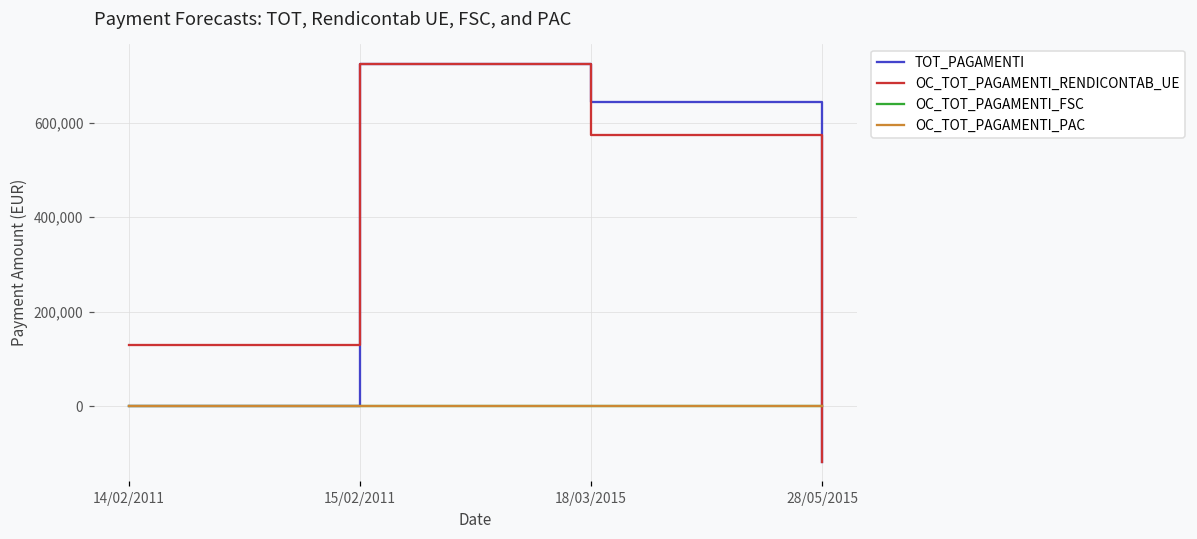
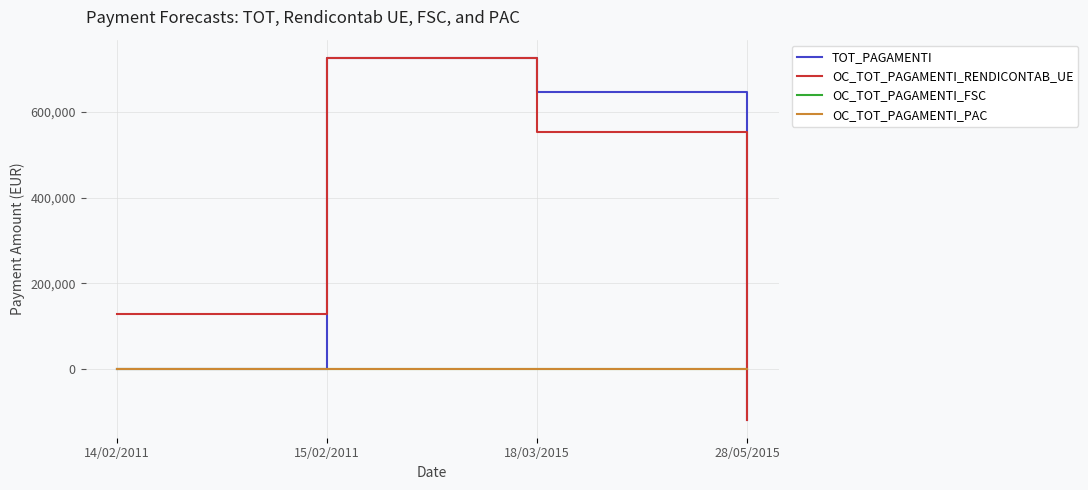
OC_TOT_PAGAMENTI_RENDICONTAB_UE, 18/03/2015: 570,000 -> 550,000
